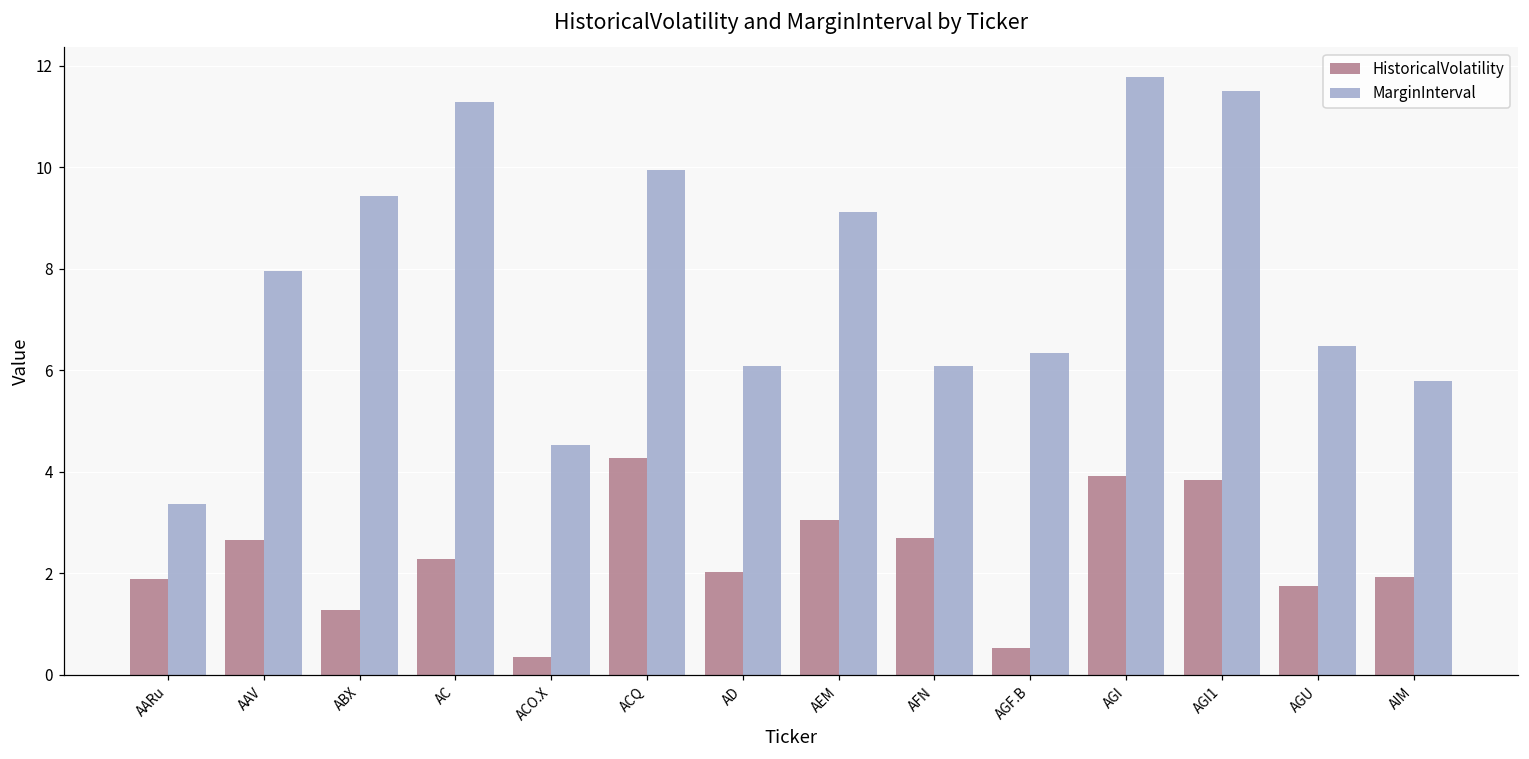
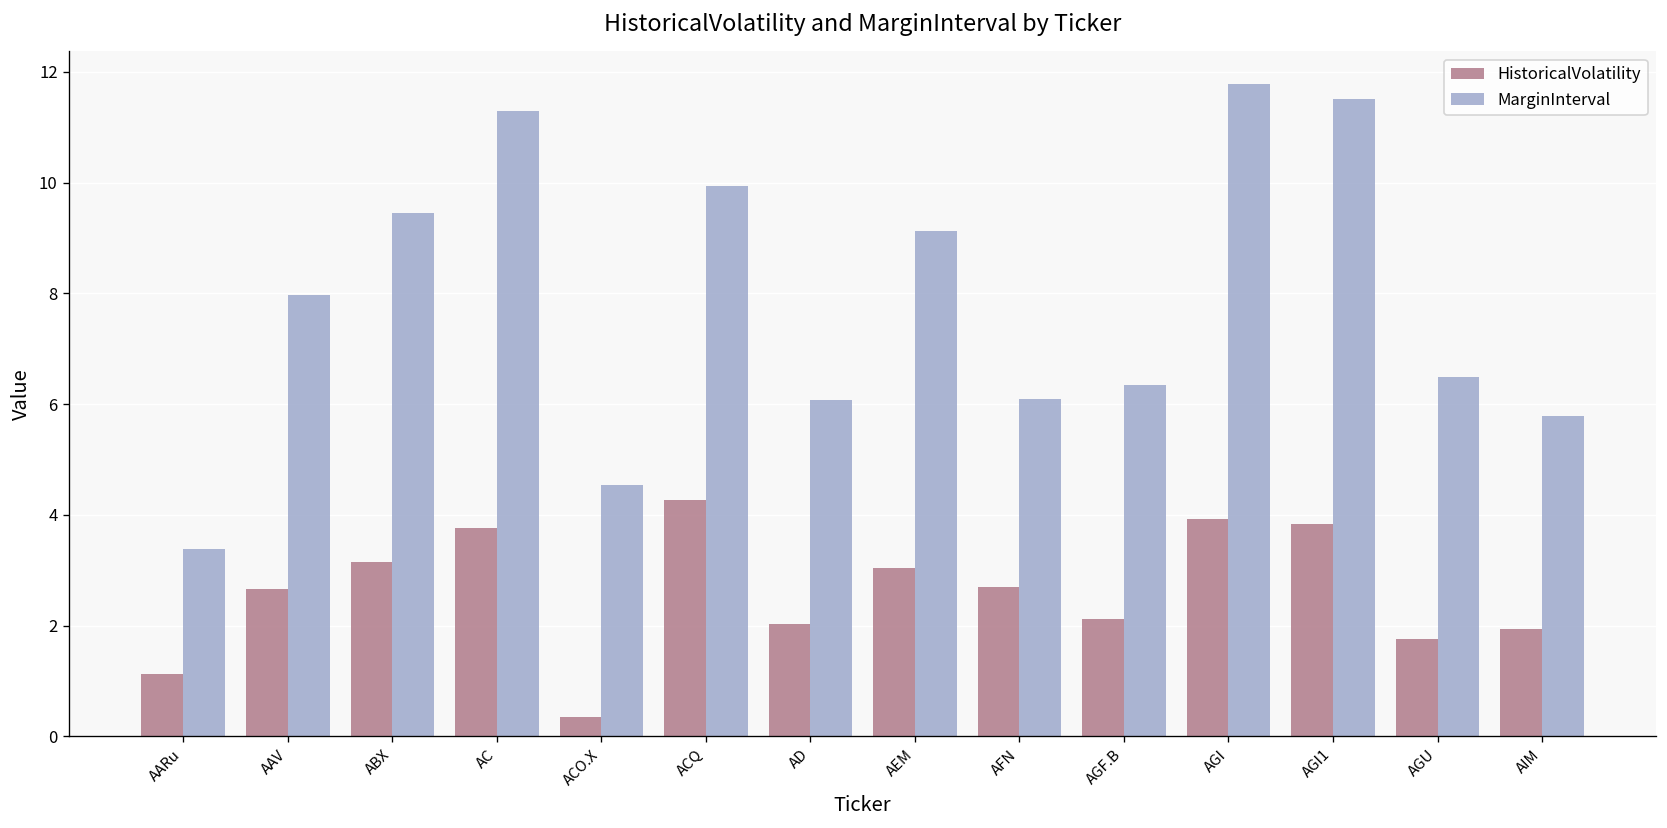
HistoricalVolatility, AARu: 1.9 -> 1.1
HistoricalVolatility, ABX: 1.3 -> 3.1
HistoricalVolatility, AC: 2.3 -> 3.8
HistoricalVolatility, AGF.B: 0.5 -> 2.1
